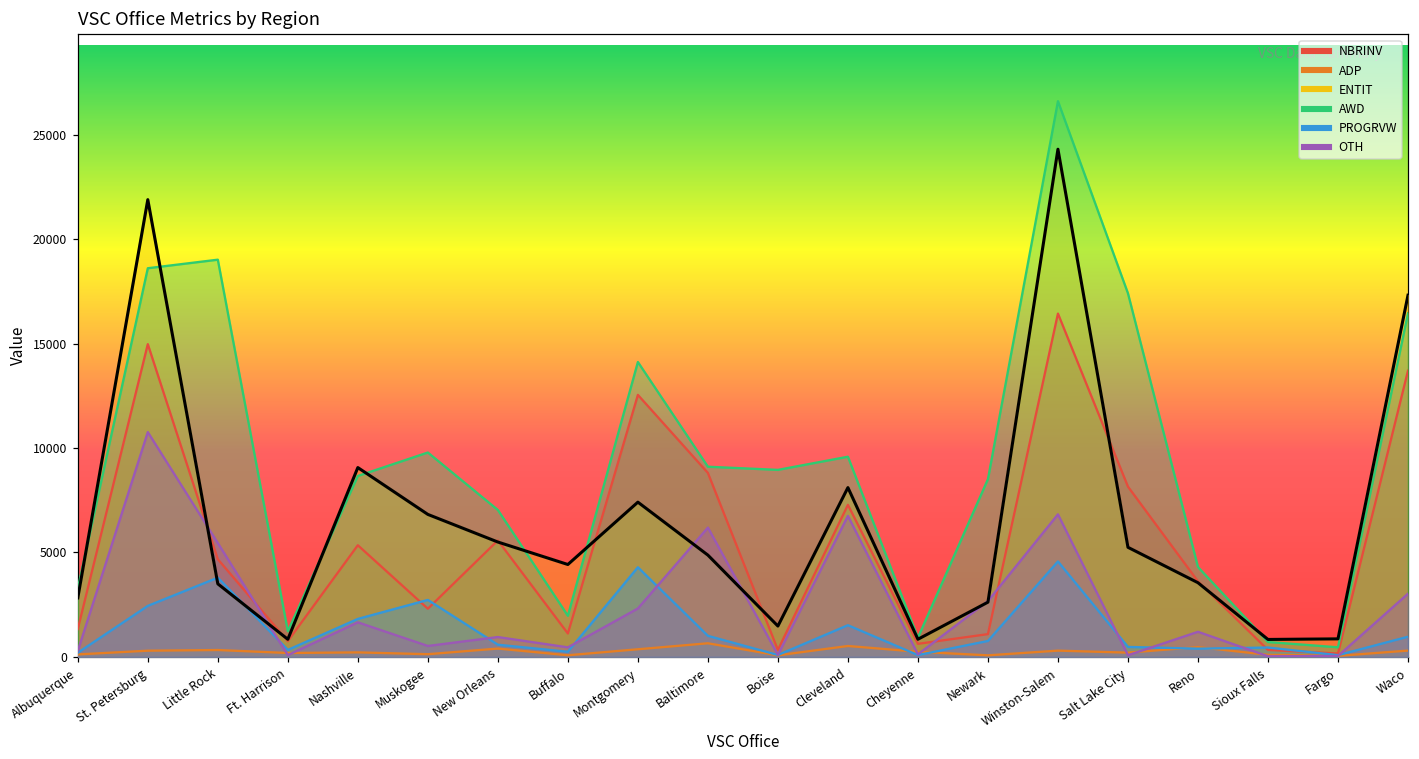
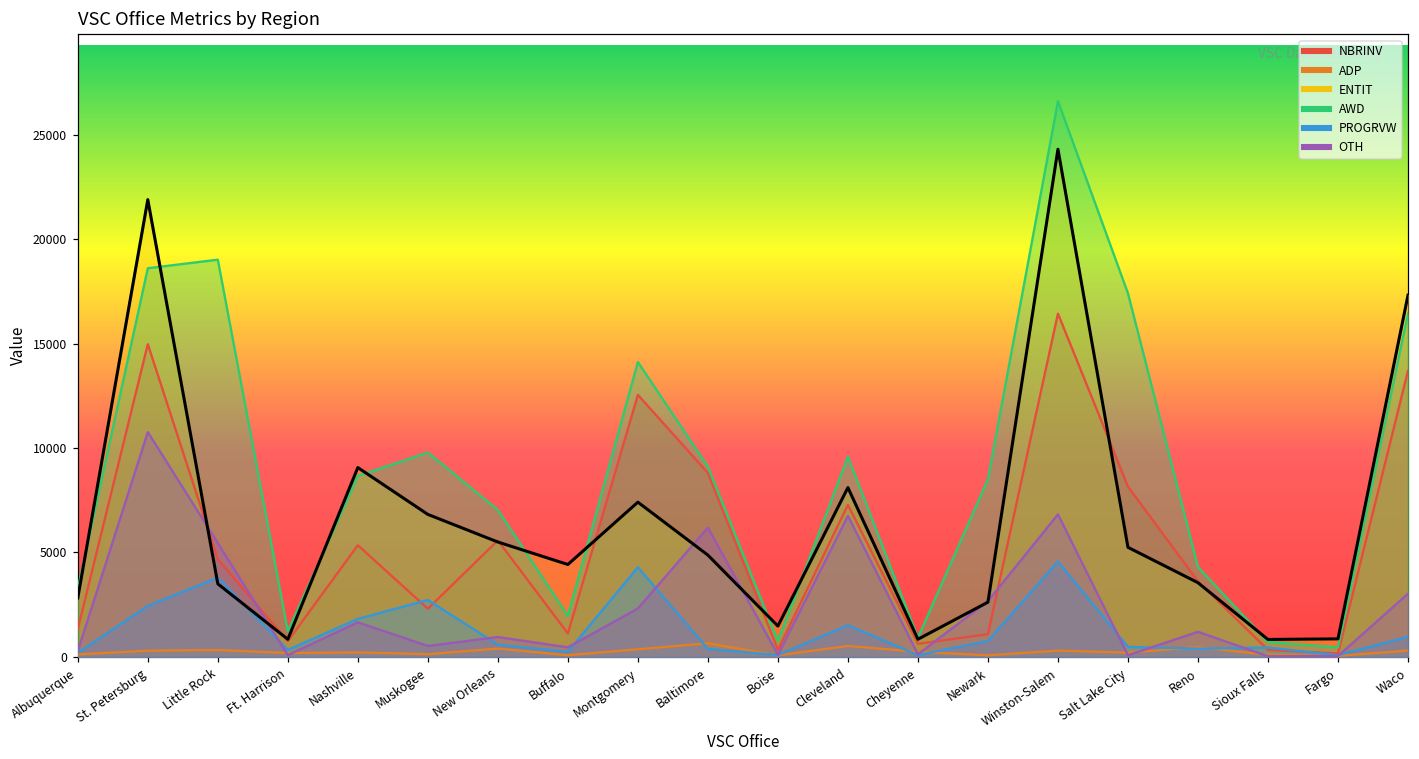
PROGRVW, Baltimore: 1000 -> 400
AWD, Boise: 9000 -> 800
